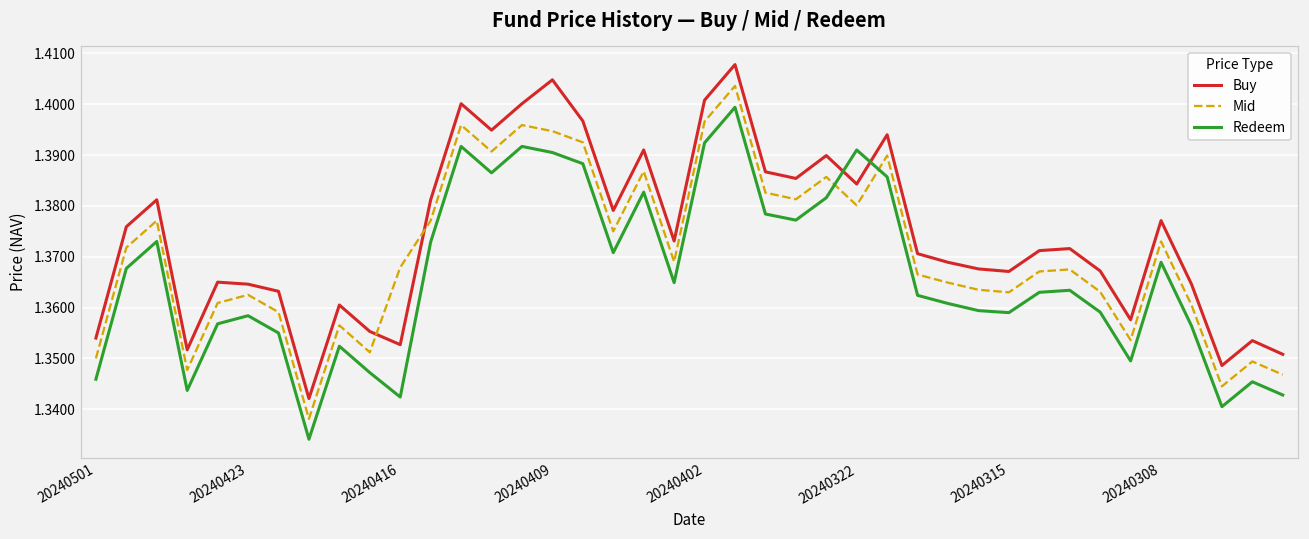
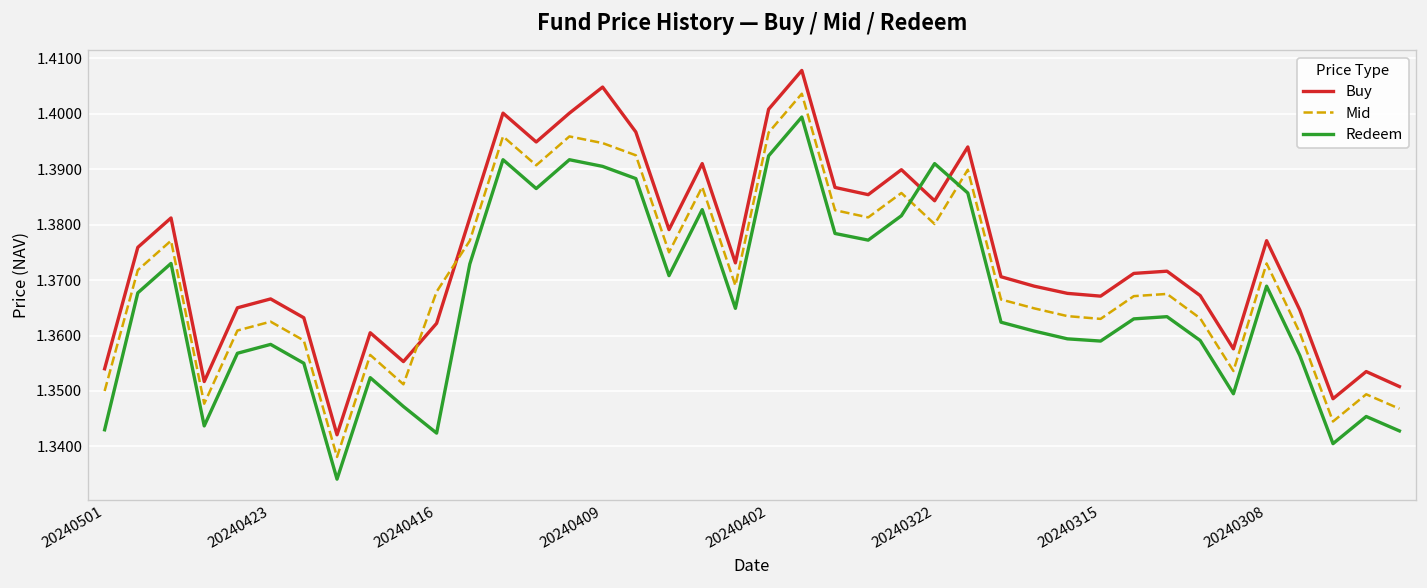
Redeem, 20240501: 1.346 -> 1.343
Buy, 20240423: 1.365 -> 1.367
Buy, 20240416: 1.353 -> 1.362
